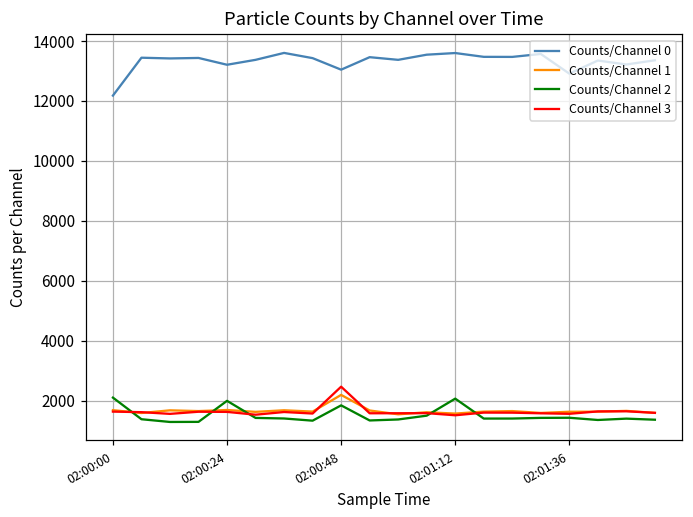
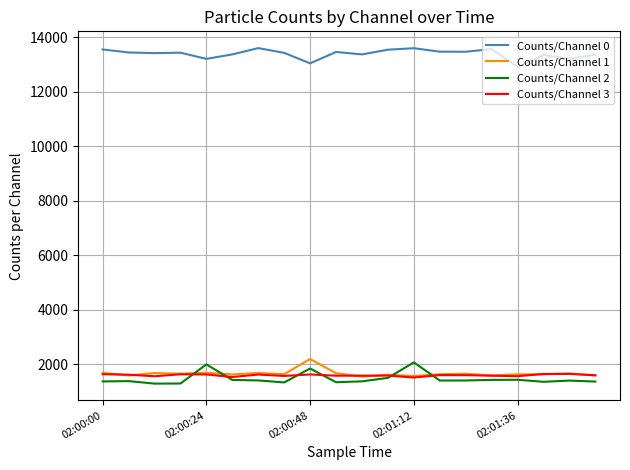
Counts/Channel 0, 02:00:00: 12200 -> 13600
Counts/Channel 2, 02:00:00: 2100 -> 1400
Counts/Channel 3, 02:00:48: 2500 -> 1600
